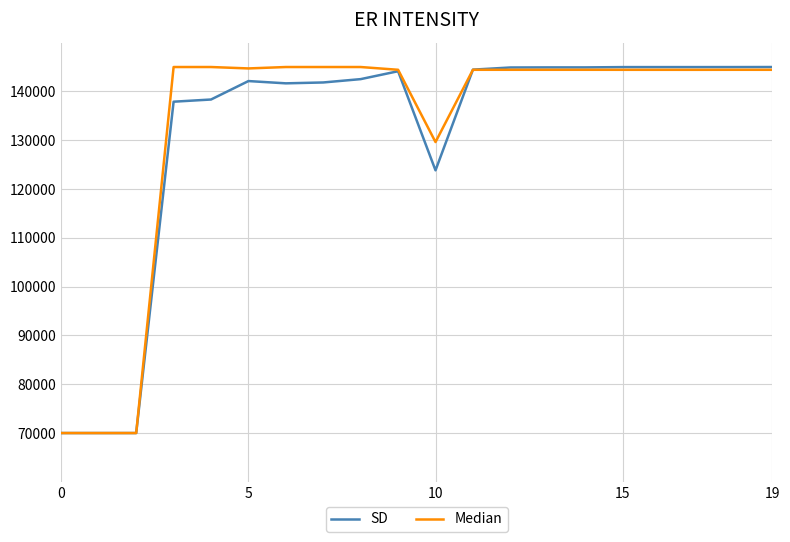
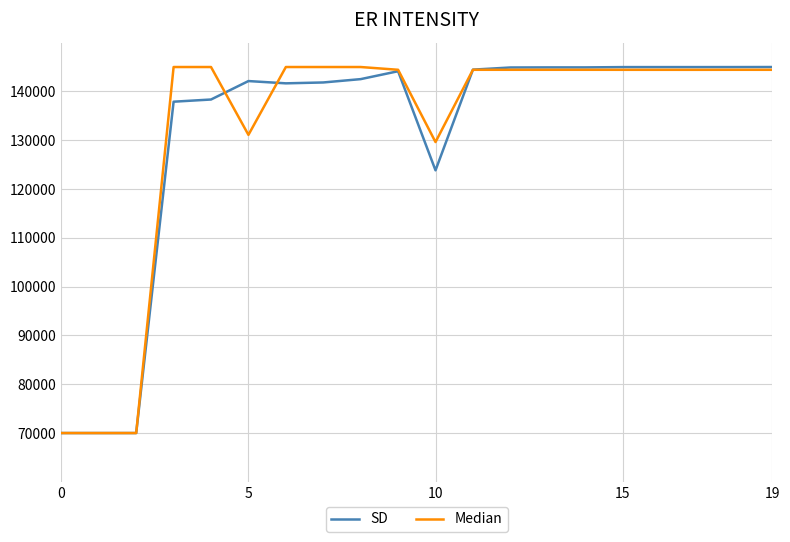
Median, 5: 145000 -> 131000
